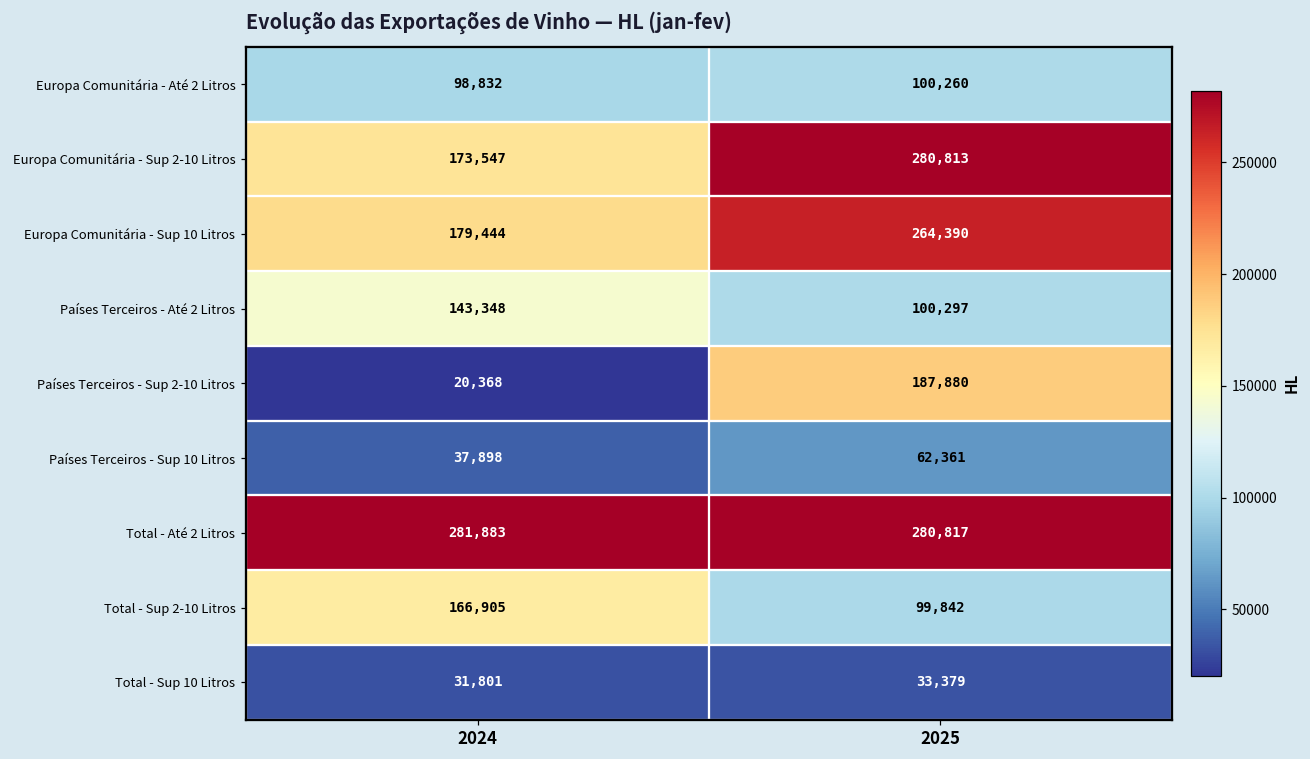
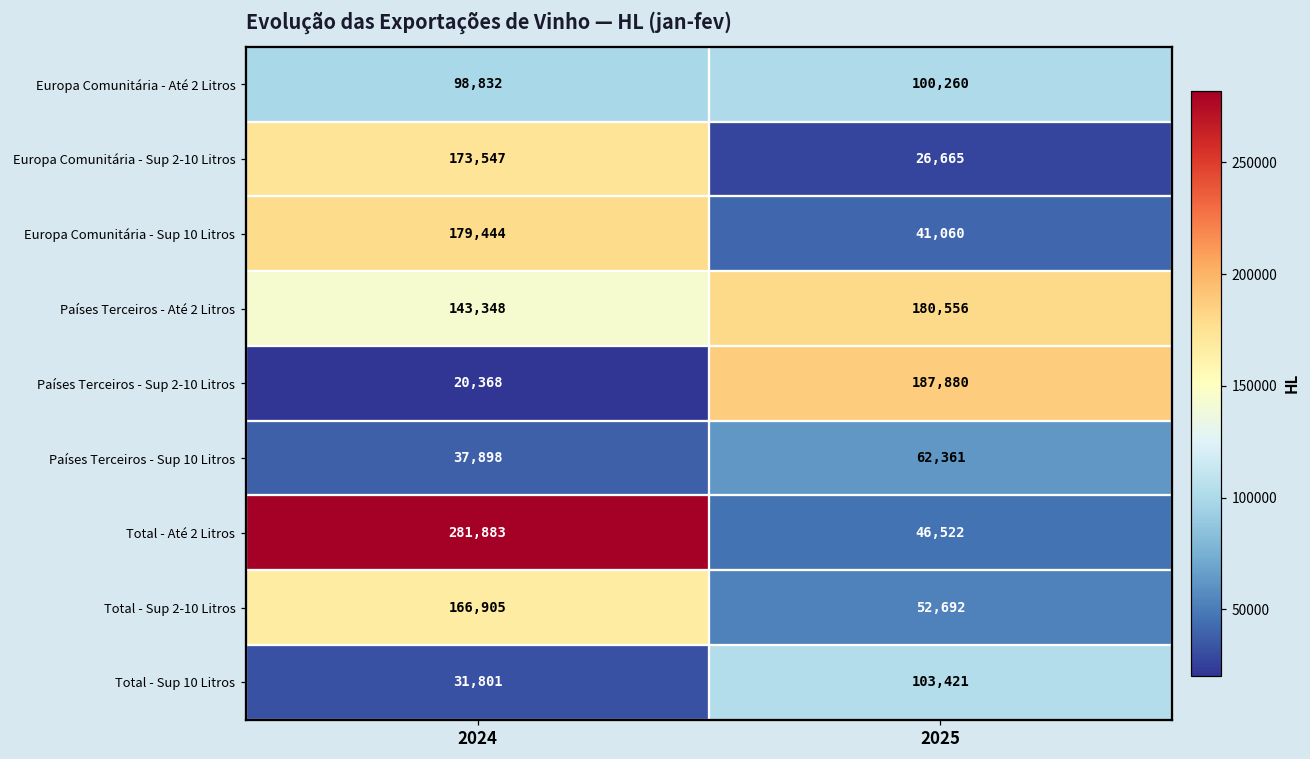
Europa Comunitária - Sup 2-10 Litros, 2025: 280,813 -> 26,665
Europa Comunitária - Sup 10 Litros, 2025: 264,390 -> 41,060
Países Terceiros - Até 2 Litros, 2025: 100,297 -> 180,556
Total - Até 2 Litros, 2025: 280,817 -> 46,522
Total - Sup 2-10 Litros, 2025: 99,842 -> 52,692
Total - Sup 10 Litros, 2025: 33,379 -> 103,421
